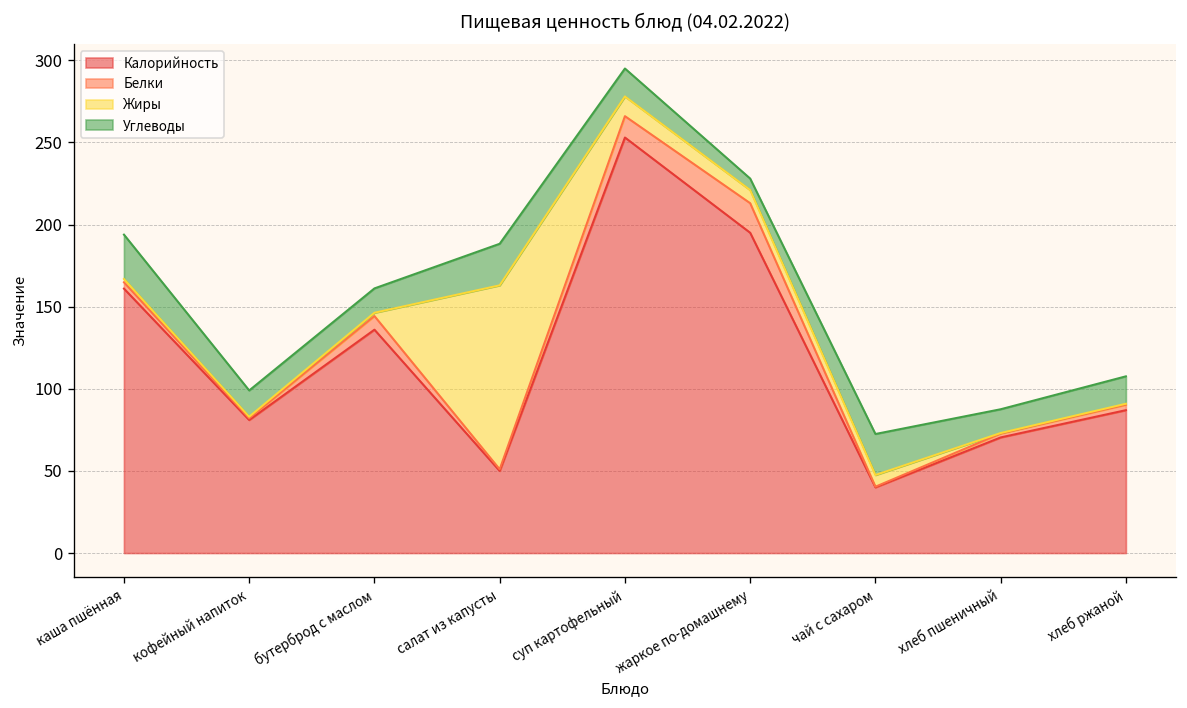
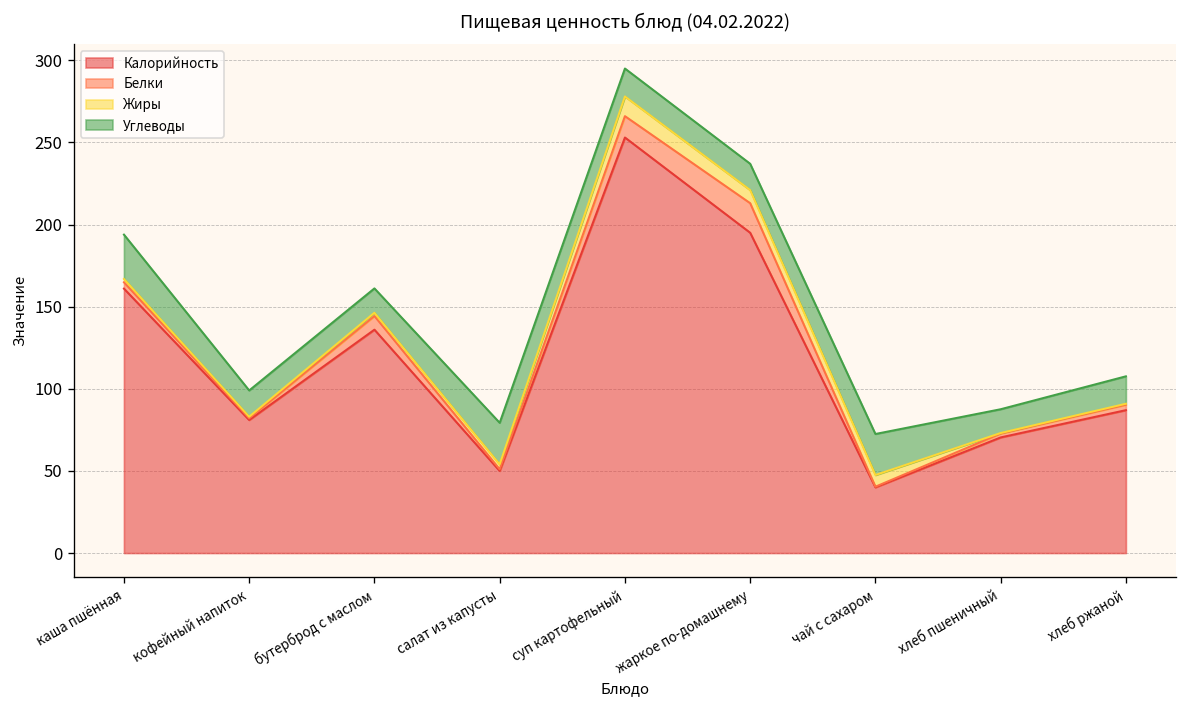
Жиры, салат из капусты: 112 -> 3
Углеводы, жаркое по-домашнему: 7 -> 16
